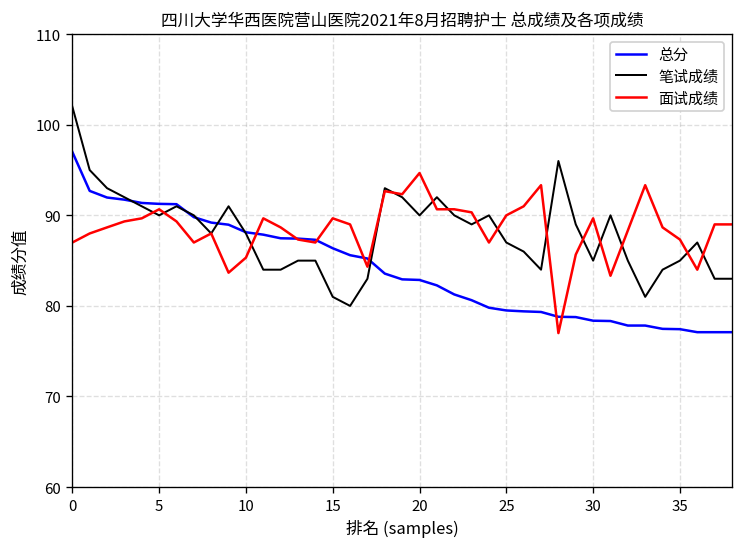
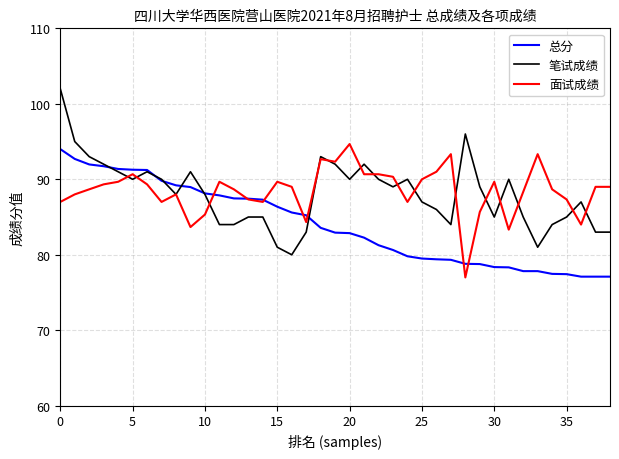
总分, 0: 97 -> 94
